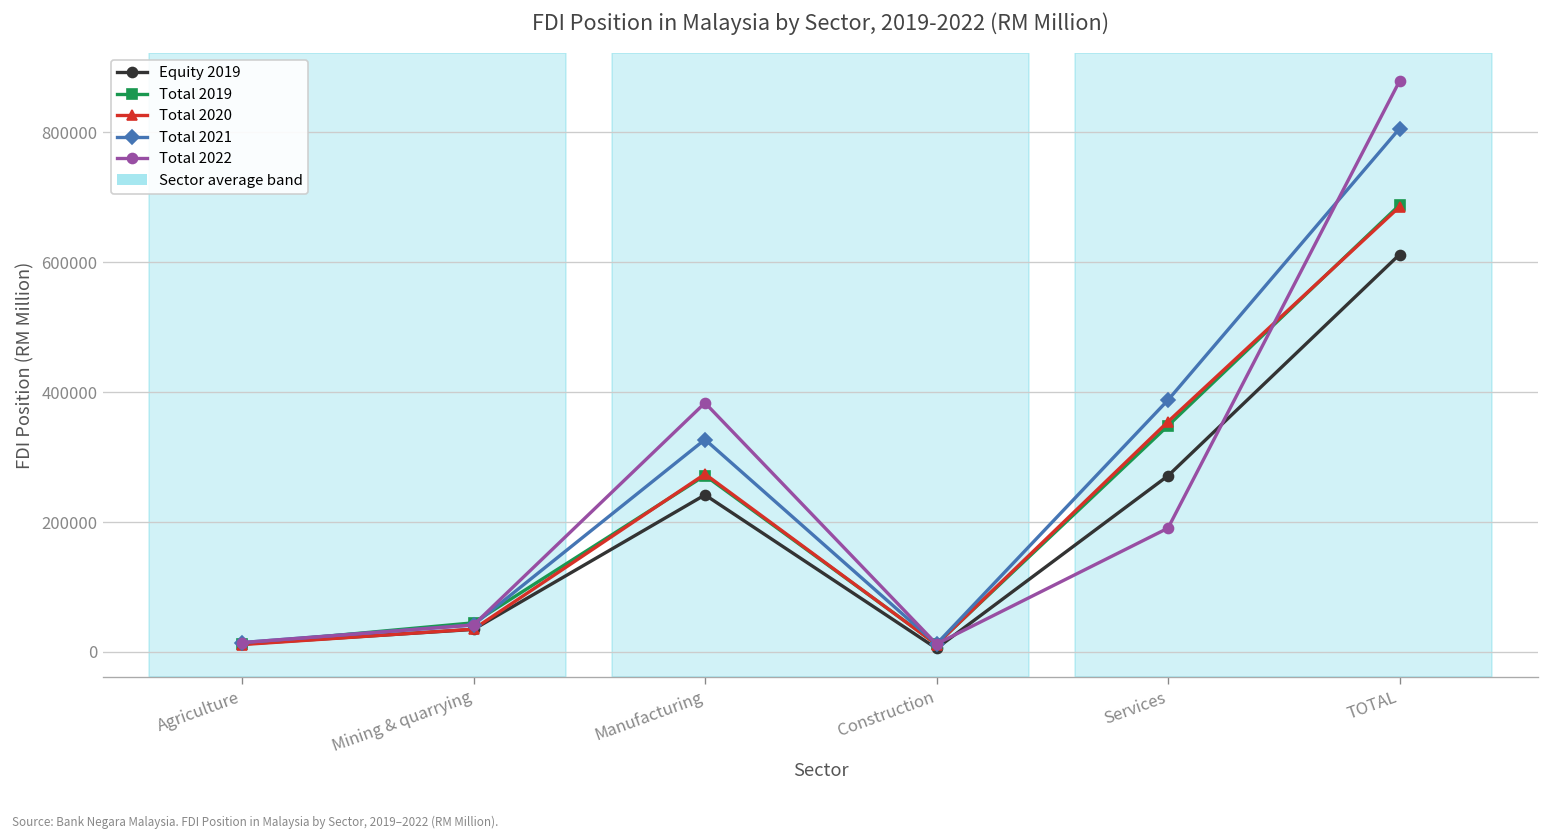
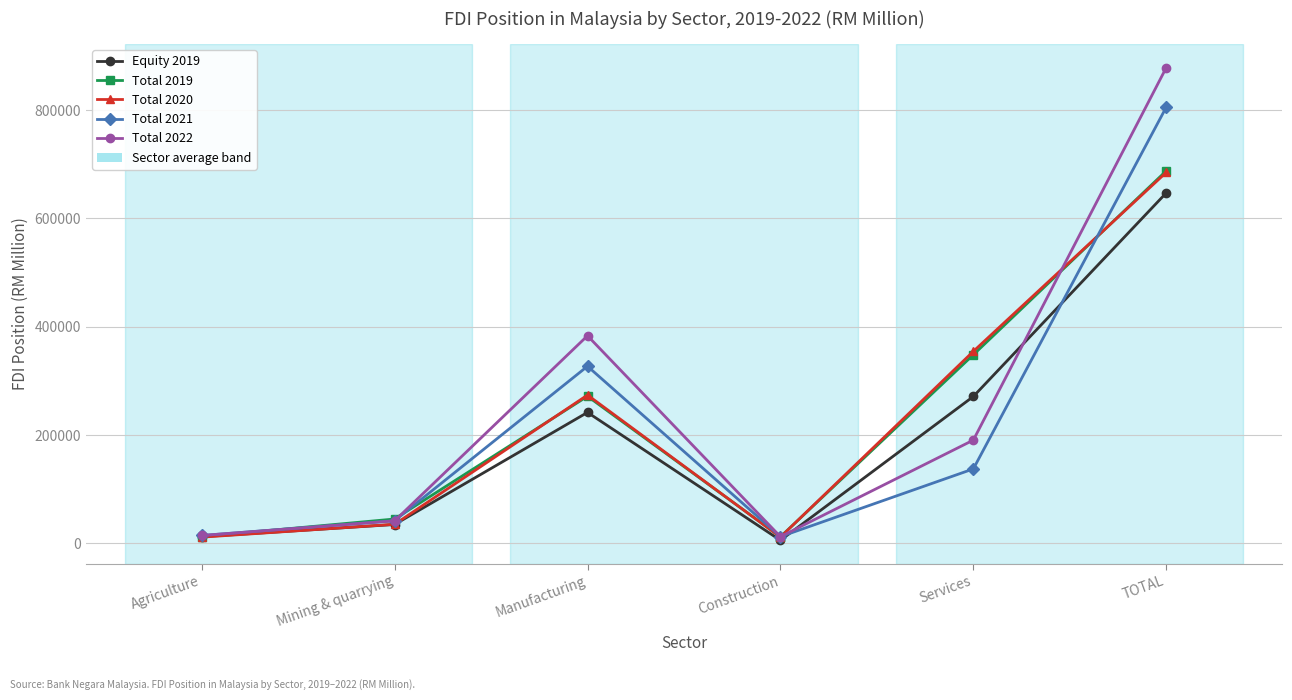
Total 2021, Services: 390000 -> 140000
Equity 2019, TOTAL: 610000 -> 650000
